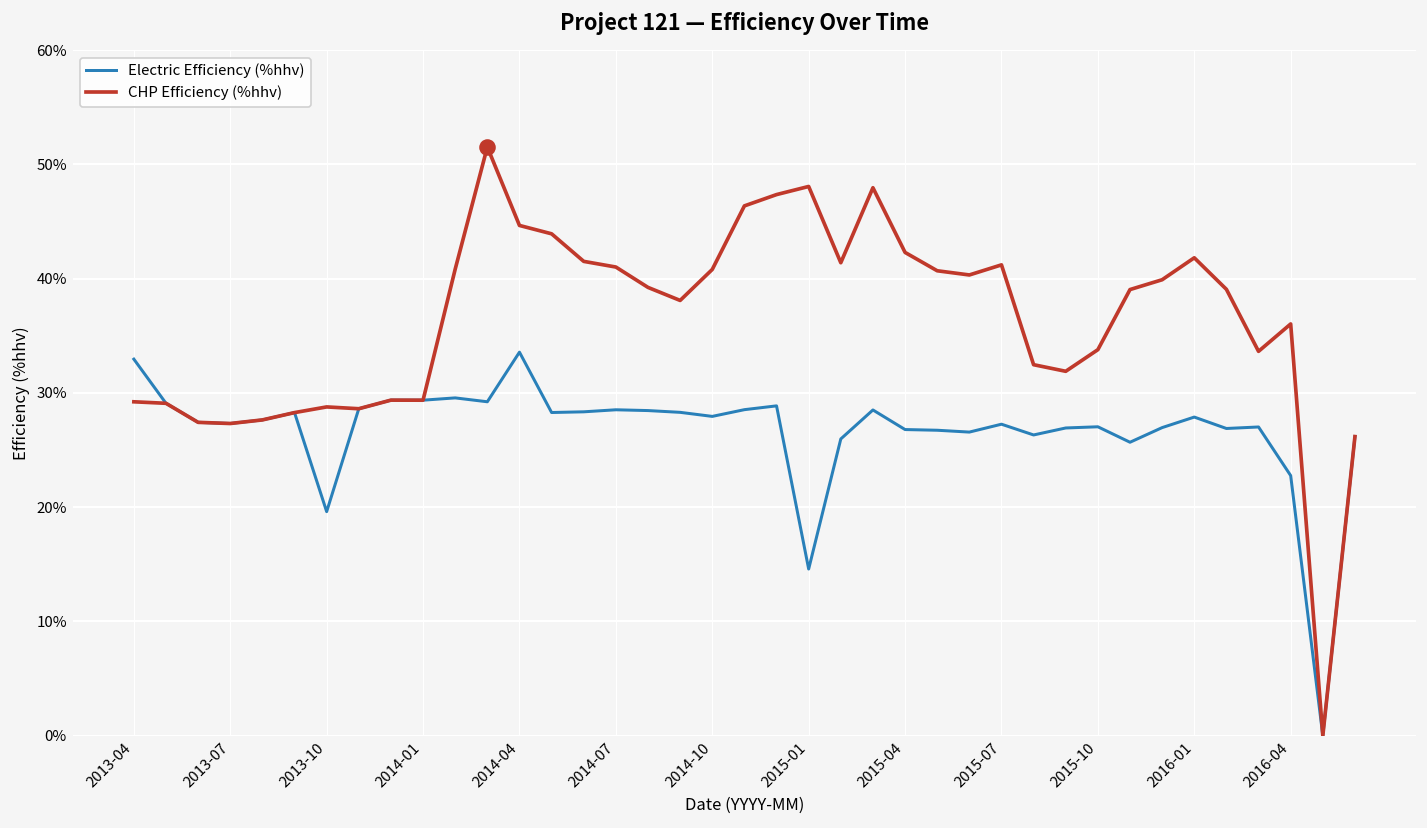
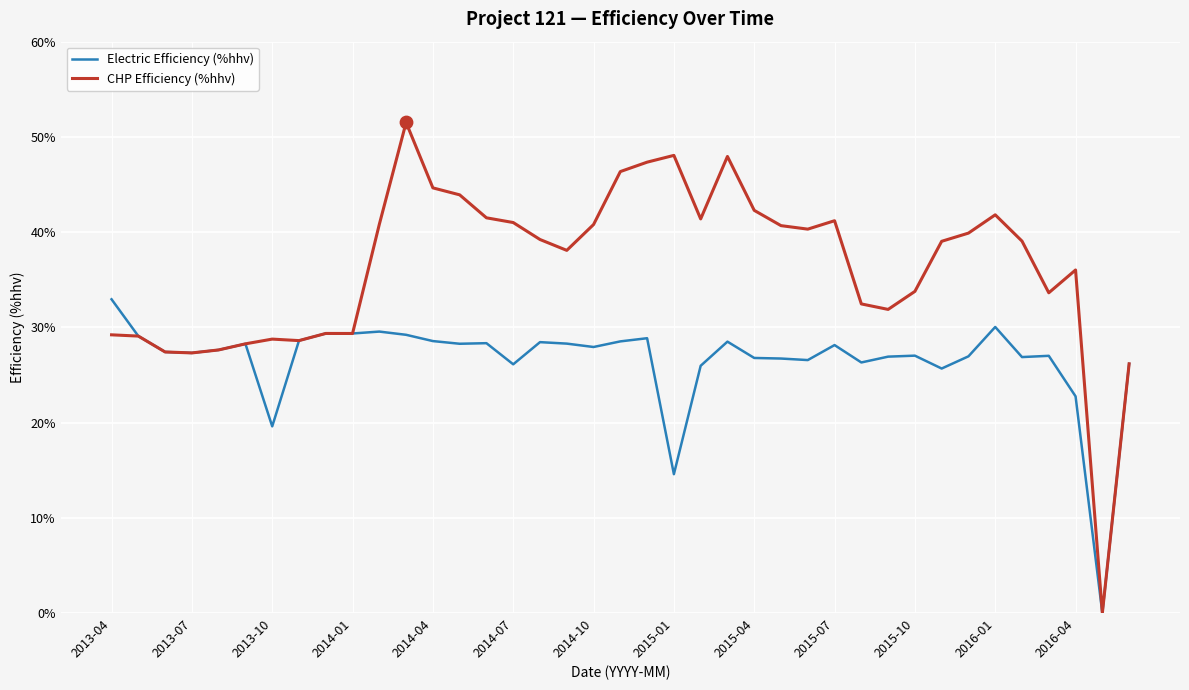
Electric Efficiency (%hhv), 2014-04: 34% -> 29%
Electric Efficiency (%hhv), 2014-07: 29% -> 26%
Electric Efficiency (%hhv), 2015-07: 27% -> 28%
Electric Efficiency (%hhv), 2016-01: 28% -> 30%
